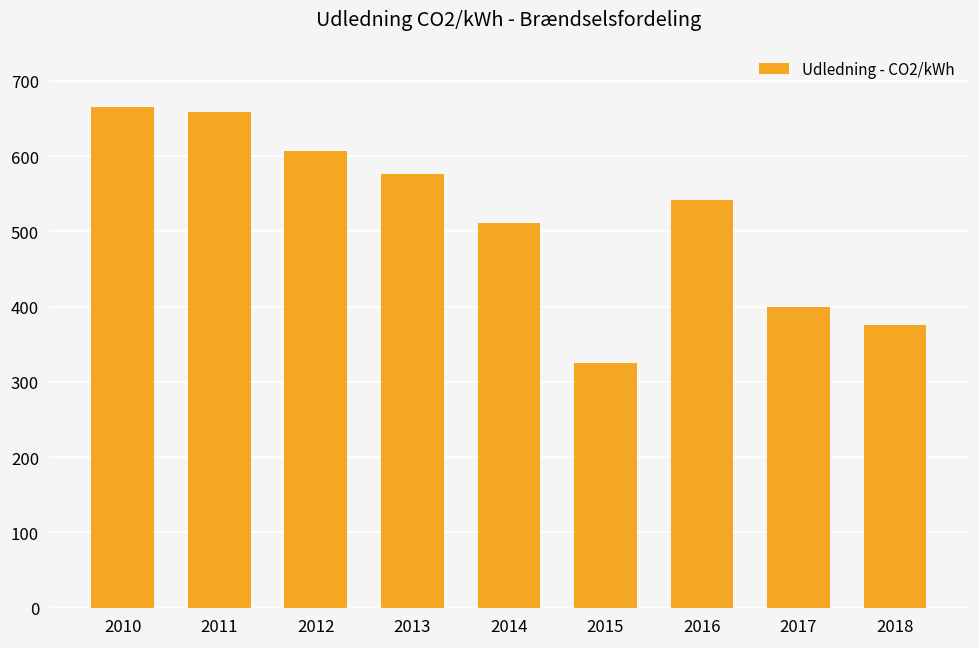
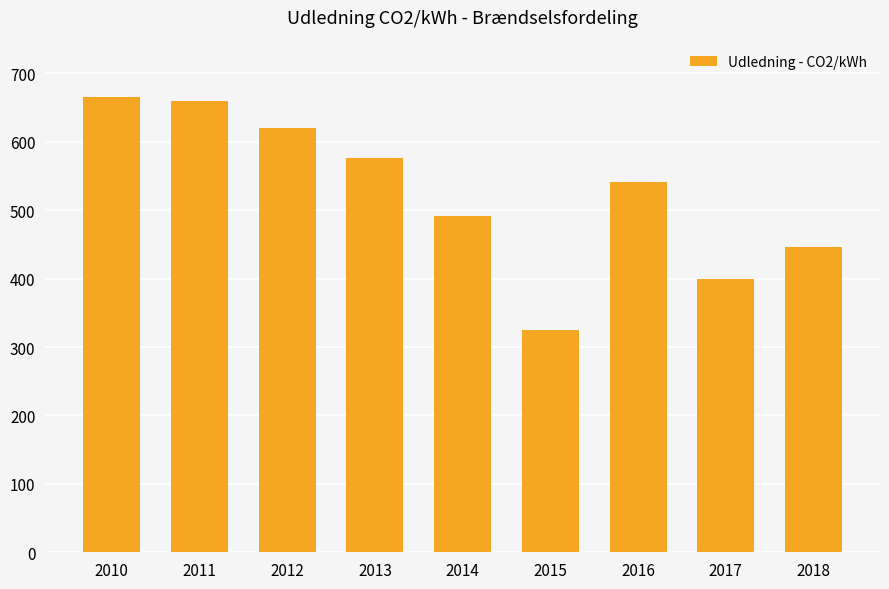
2012: 610 -> 620
2014: 510 -> 490
2018: 380 -> 450
